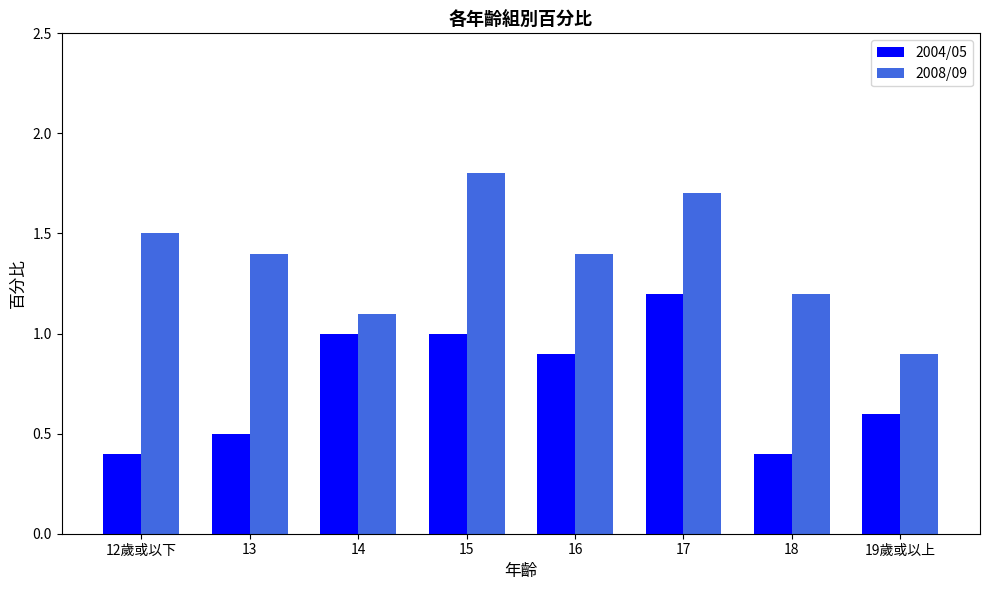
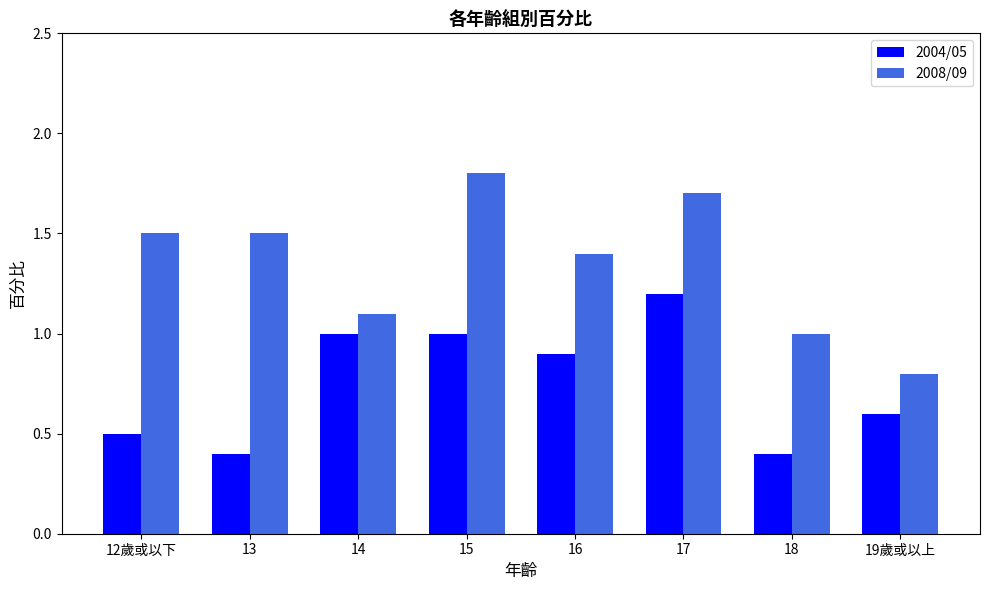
2004/05, 12歲或以下: 0.4 -> 0.5
2004/05, 13: 0.5 -> 0.4
2008/09, 13: 1.4 -> 1.5
2008/09, 18: 1.2 -> 1.0
2008/09, 19歲或以上: 0.9 -> 0.8
